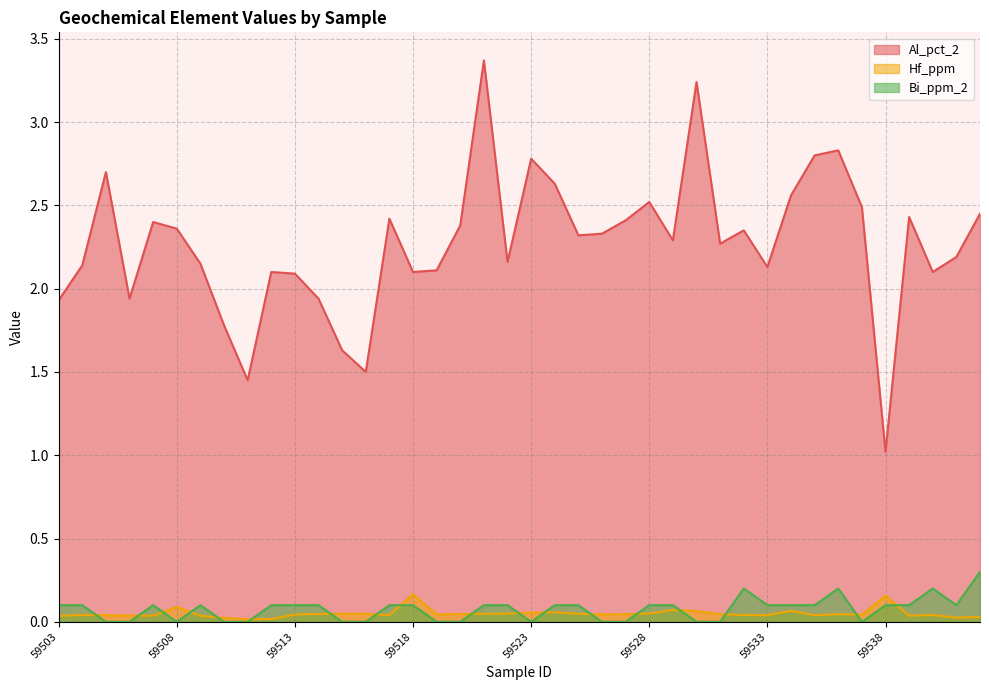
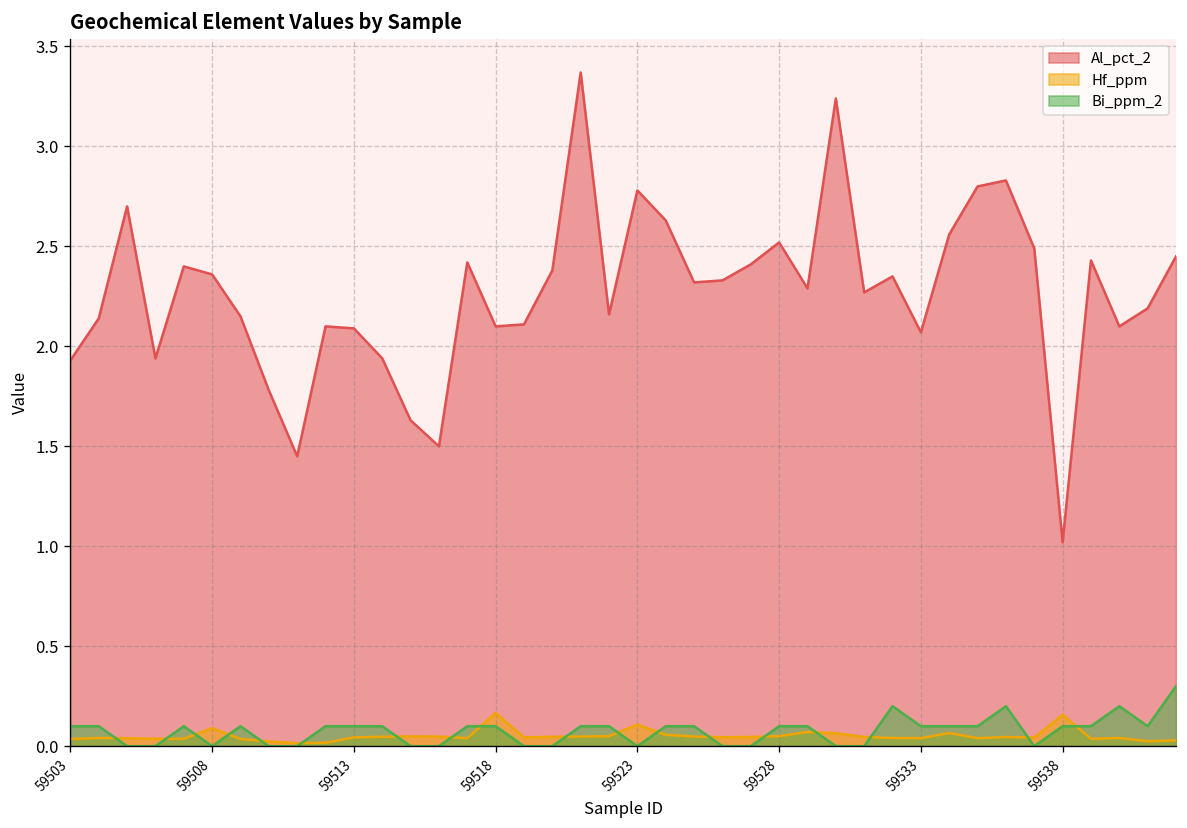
Hf_ppm, 59523: 0.06 -> 0.11
Al_pct_2, 59533: 2.13 -> 2.07
